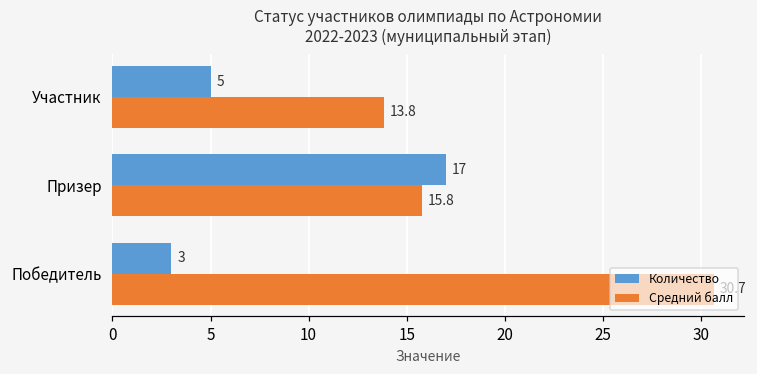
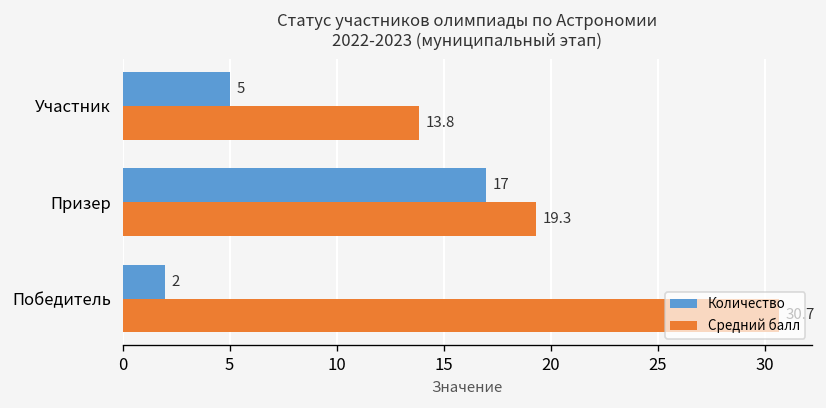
Средний балл, Призер: 15.8 -> 19.3
Количество, Победитель: 3 -> 2
